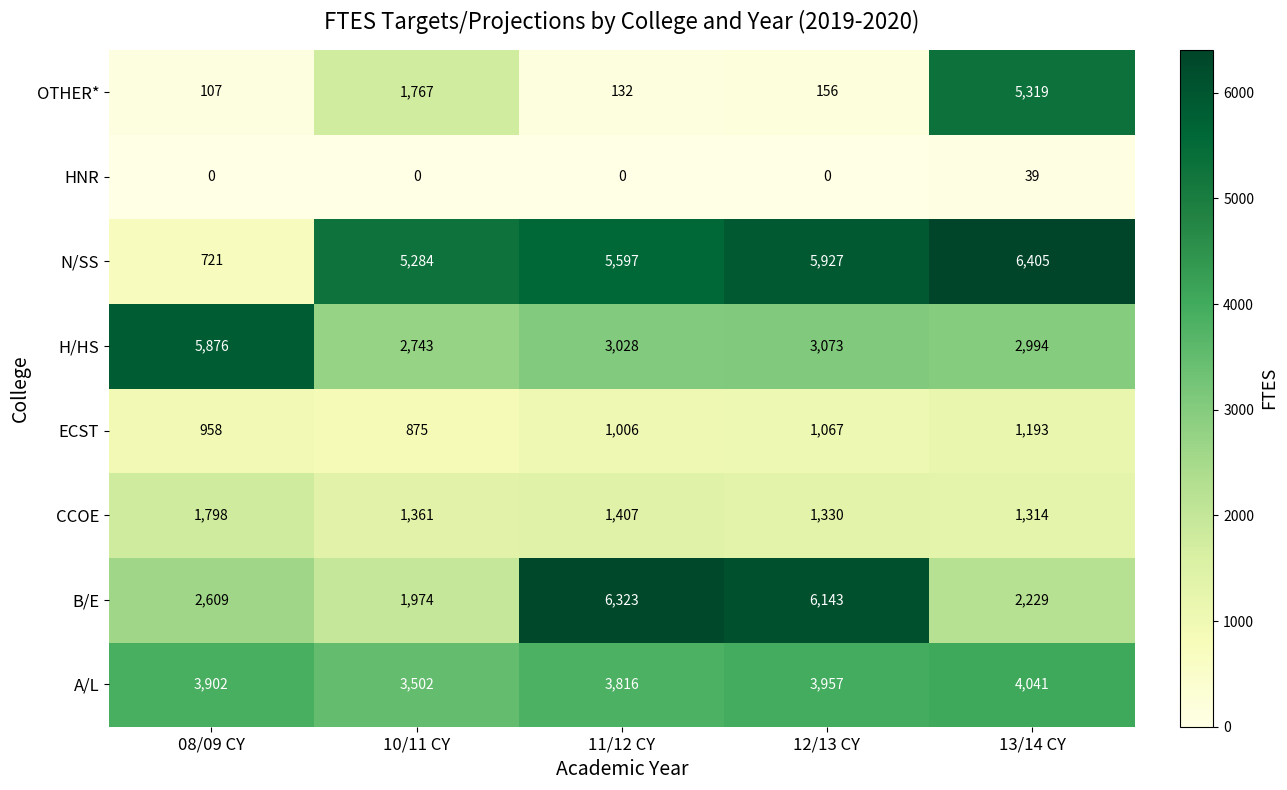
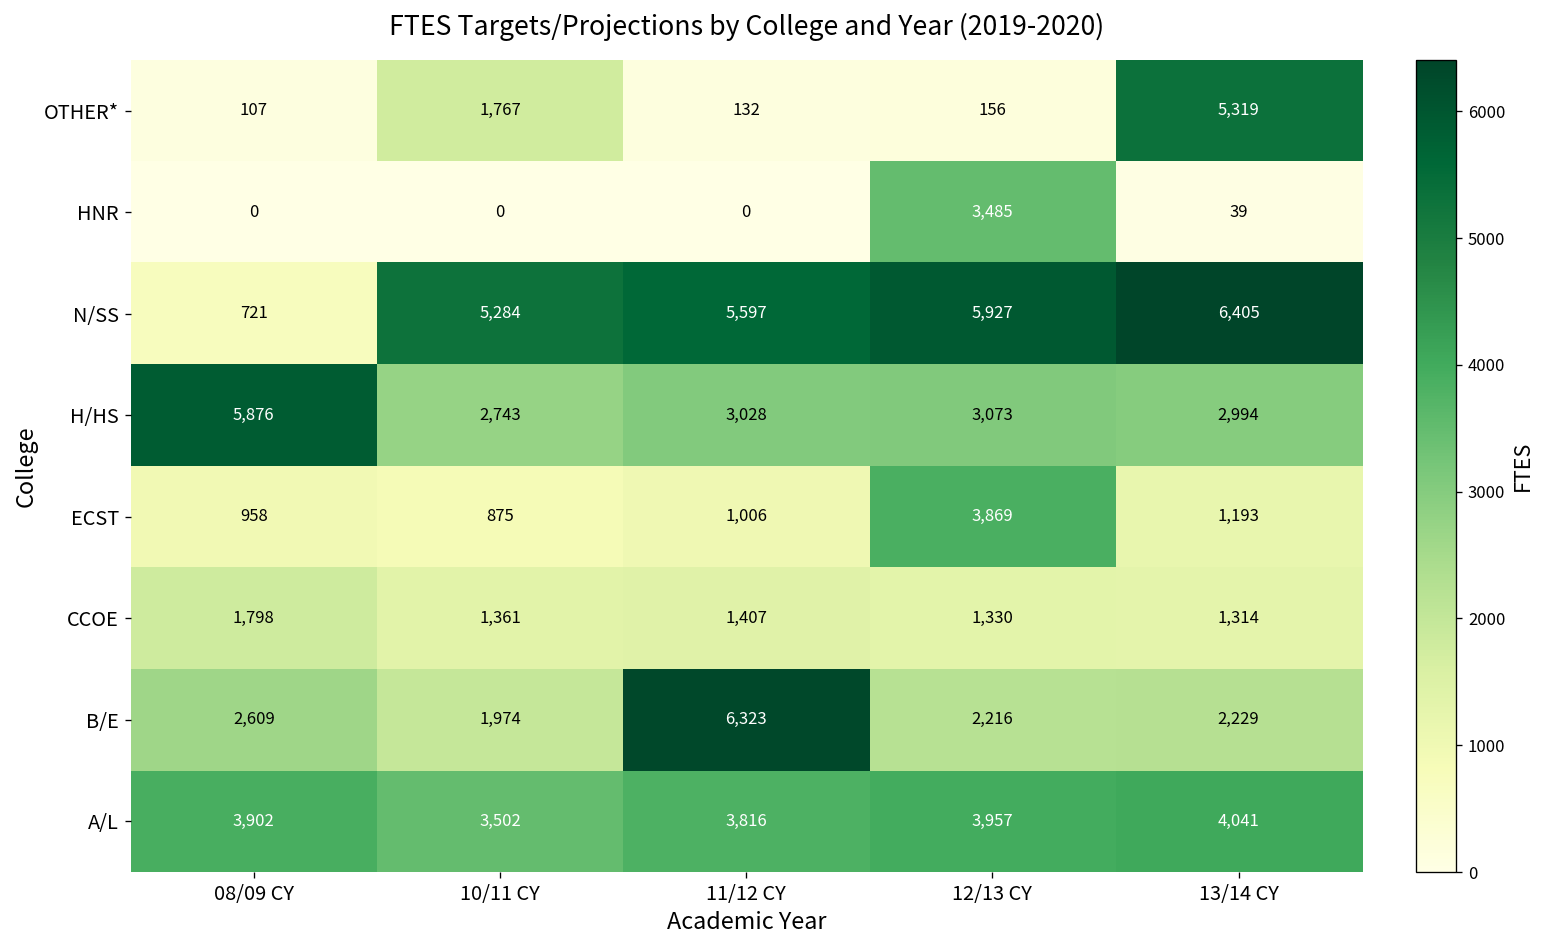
HNR, 12/13 CY: 0 -> 3,485
ECST, 12/13 CY: 1,067 -> 3,869
B/E, 12/13 CY: 6,143 -> 2,216
